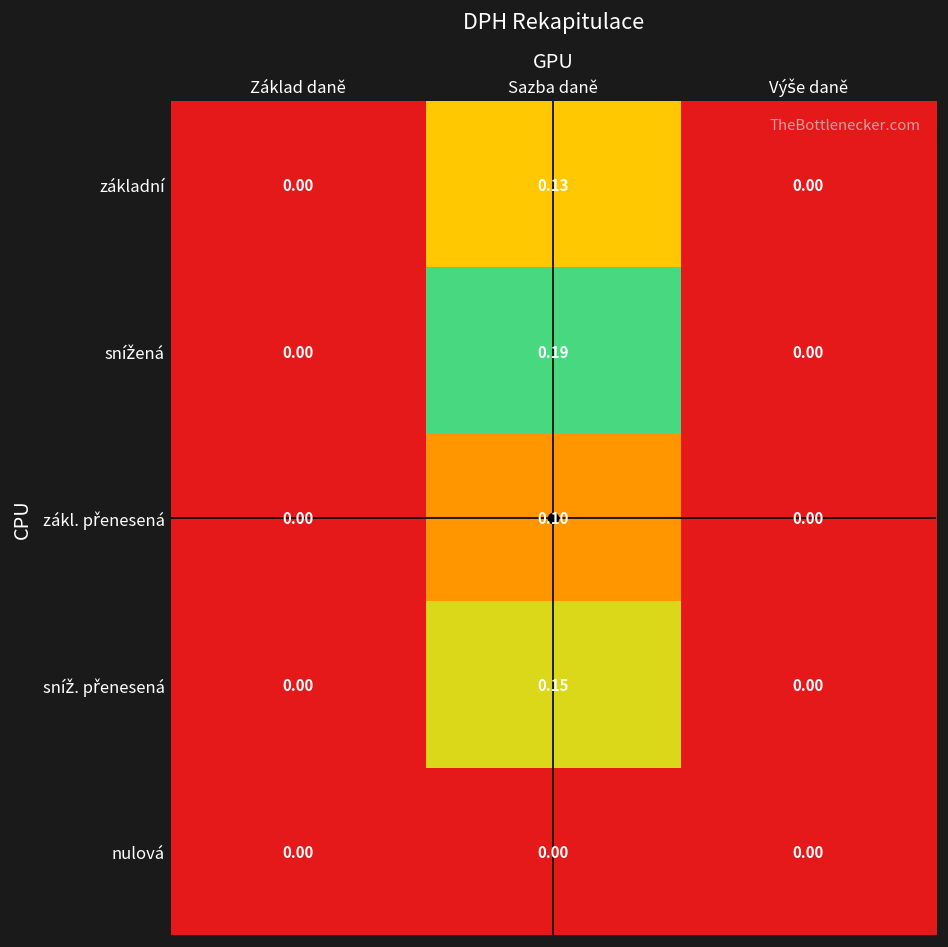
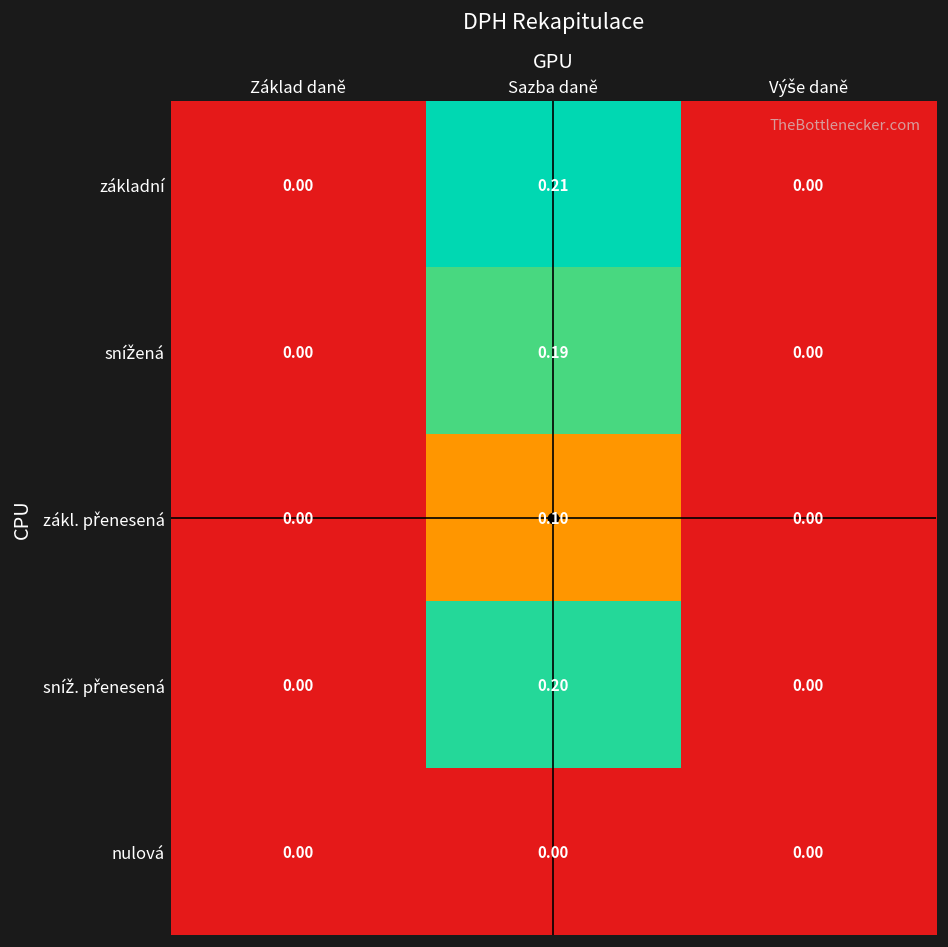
základní, Sazba daně: 0.13 -> 0.21
sníž. přenesená, Sazba daně: 0.15 -> 0.20
